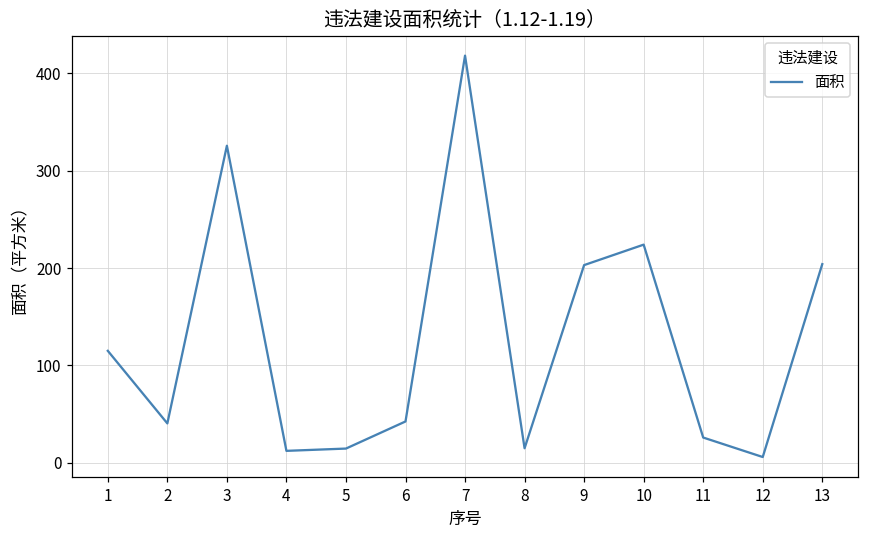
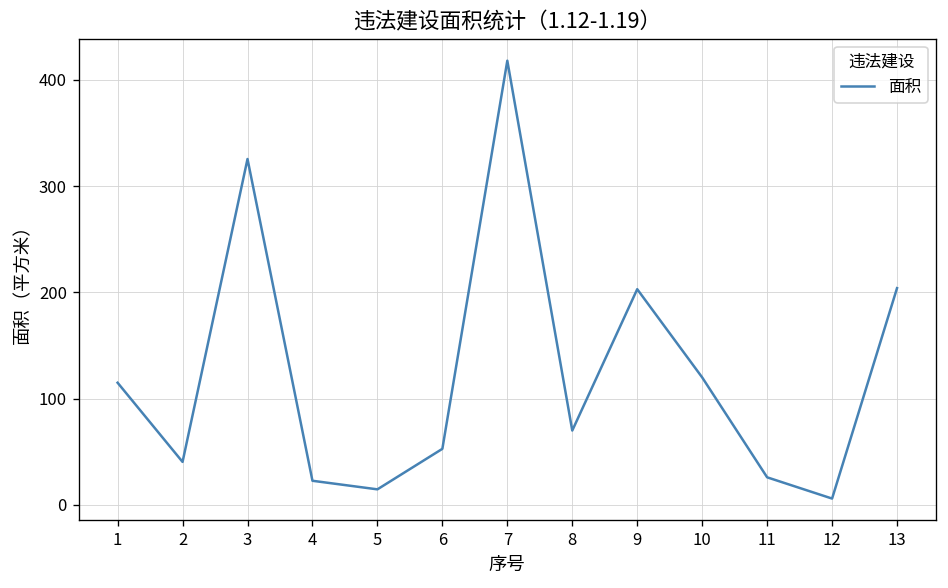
4: 10 -> 20
6: 40 -> 50
8: 20 -> 70
10: 220 -> 120
